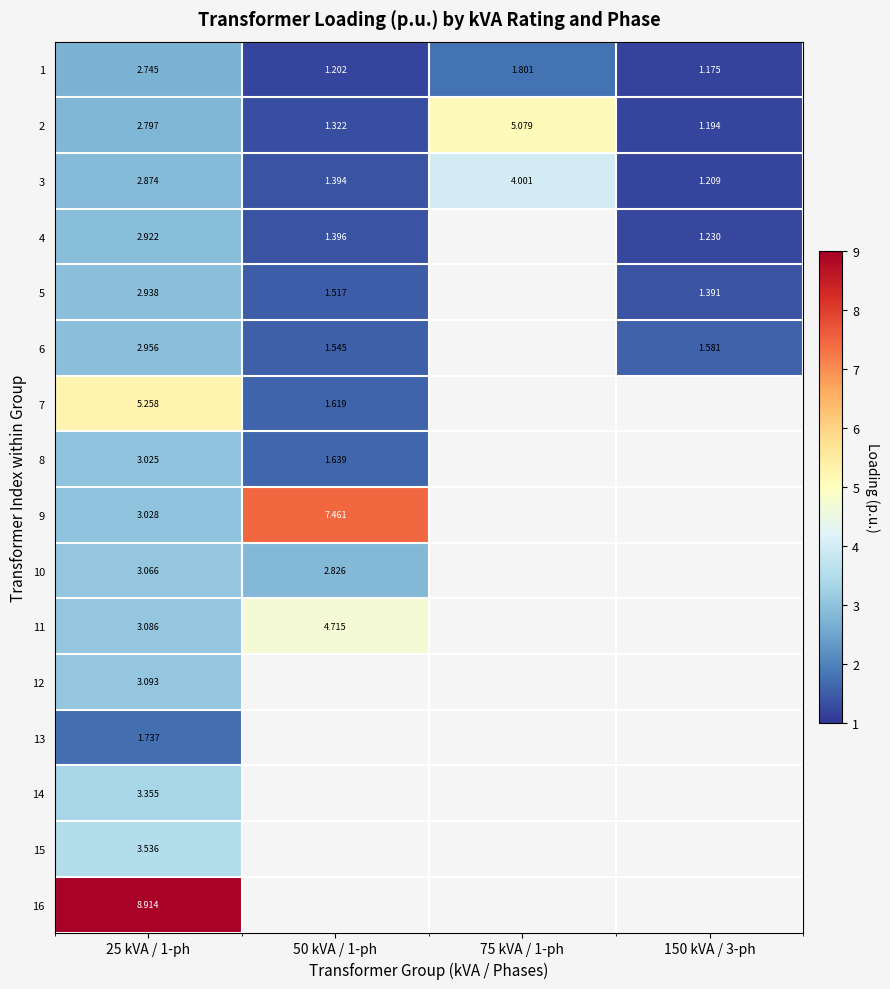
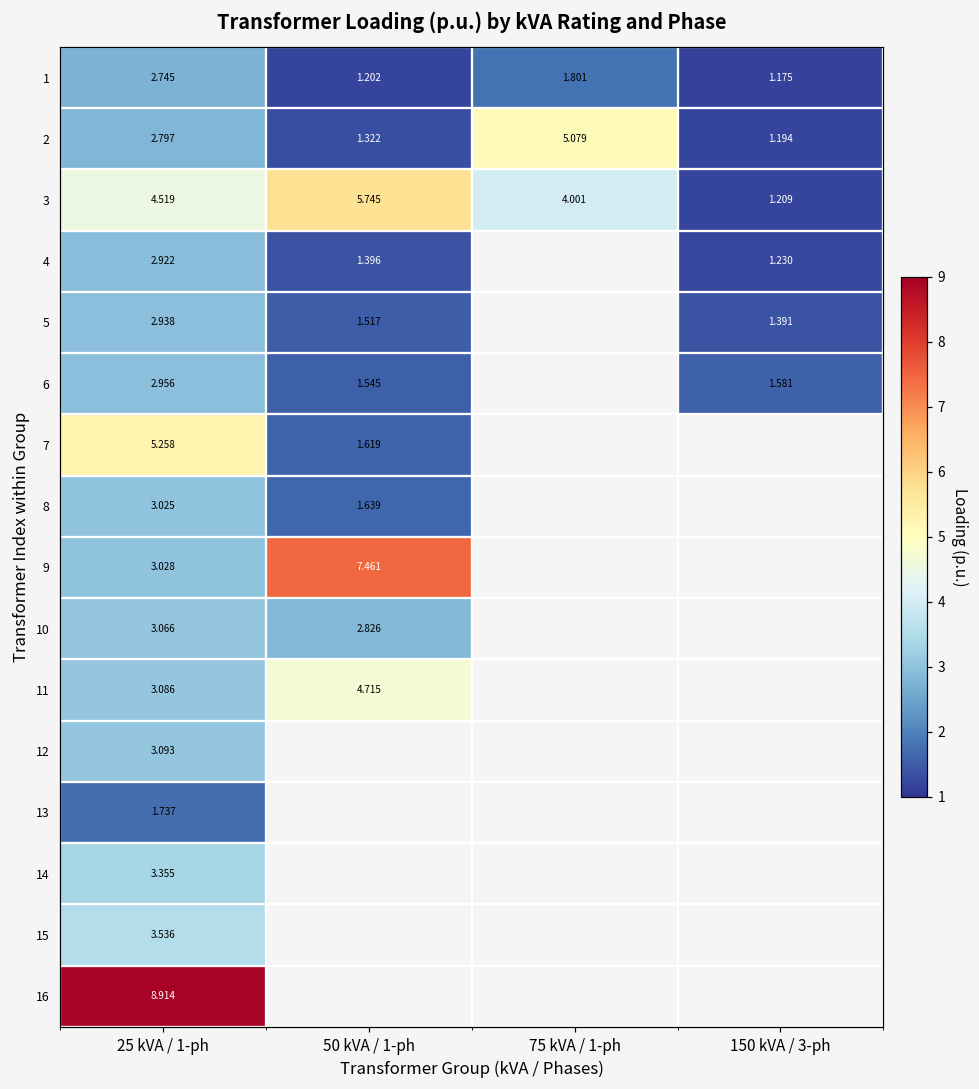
3, 25 kVA / 1-ph: 2.874 -> 4.519
3, 50 kVA / 1-ph: 1.394 -> 5.745
